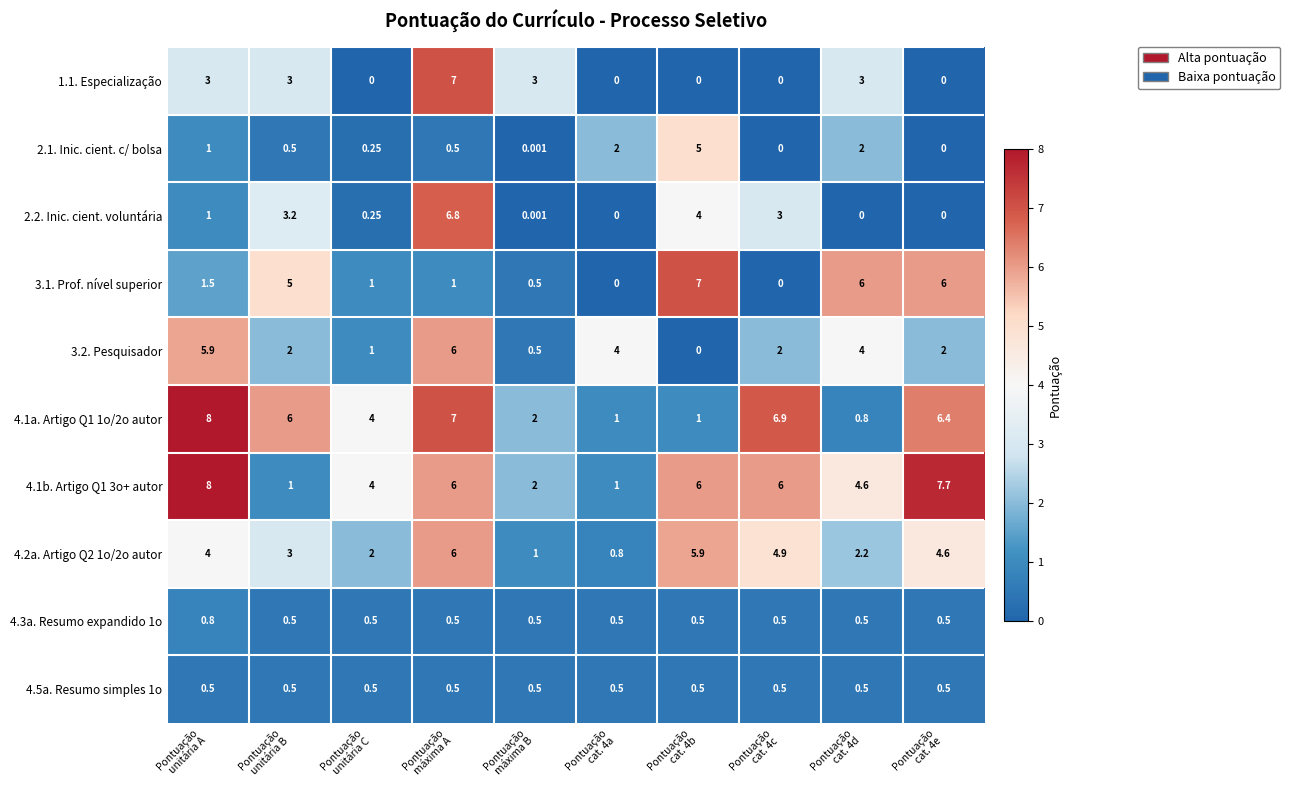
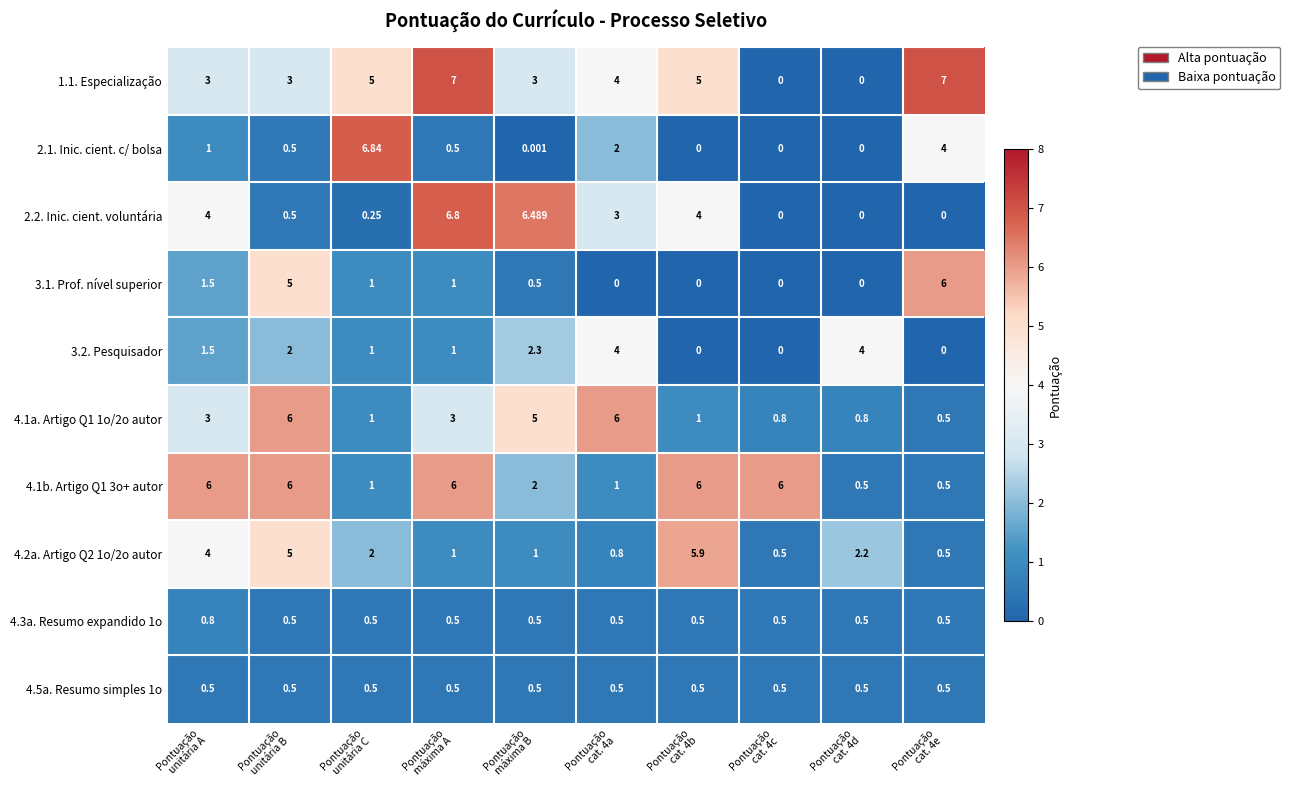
1.1. Especialização, Pontuação unitária C: 0 -> 5
1.1. Especialização, Pontuação cat. 4a: 0 -> 4
1.1. Especialização, Pontuação cat. 4b: 0 -> 5
1.1. Especialização, Pontuação cat. 4d: 3 -> 0
1.1. Especialização, Pontuação cat. 4e: 0 -> 7
2.1. Inic. cient. c/ bolsa, Pontuação unitária C: 0.25 -> 6.84
2.1. Inic. cient. c/ bolsa, Pontuação cat. 4b: 5 -> 0
2.1. Inic. cient. c/ bolsa, Pontuação cat. 4d: 2 -> 0
2.1. Inic. cient. c/ bolsa, Pontuação cat. 4e: 0 -> 4
2.2. Inic. cient. voluntária, Pontuação unitária A: 1 -> 4
2.2. Inic. cient. voluntária, Pontuação unitária B: 3.2 -> 0.5
2.2. Inic. cient. voluntária, Pontuação máxima B: 0.001 -> 6.489
2.2. Inic. cient. voluntária, Pontuação cat. 4a: 0 -> 3
2.2. Inic. cient. voluntária, Pontuação cat. 4c: 3 -> 0
3.1. Prof. nível superior, Pontuação cat. 4b: 7 -> 0
3.1. Prof. nível superior, Pontuação cat. 4d: 6 -> 0
3.2. Pesquisador, Pontuação unitária A: 5.9 -> 1.5
3.2. Pesquisador, Pontuação máxima A: 6 -> 1
3.2. Pesquisador, Pontuação máxima B: 0.5 -> 2.3
3.2. Pesquisador, Pontuação cat. 4c: 2 -> 0
3.2. Pesquisador, Pontuação cat. 4e: 2 -> 0
4.1a. Artigo Q1 1o/2o autor, Pontuação unitária A: 8 -> 3
4.1a. Artigo Q1 1o/2o autor, Pontuação unitária C: 4 -> 1
4.1a. Artigo Q1 1o/2o autor, Pontuação máxima A: 7 -> 3
4.1a. Artigo Q1 1o/2o autor, Pontuação máxima B: 2 -> 5
4.1a. Artigo Q1 1o/2o autor, Pontuação cat. 4a: 1 -> 6
4.1a. Artigo Q1 1o/2o autor, Pontuação cat. 4c: 6.9 -> 0.8
4.1a. Artigo Q1 1o/2o autor, Pontuação cat. 4e: 6.4 -> 0.5
4.1b. Artigo Q1 3o+ autor, Pontuação unitária A: 8 -> 6
4.1b. Artigo Q1 3o+ autor, Pontuação unitária B: 1 -> 6
4.1b. Artigo Q1 3o+ autor, Pontuação unitária C: 4 -> 1
4.1b. Artigo Q1 3o+ autor, Pontuação cat. 4d: 4.6 -> 0.5
4.1b. Artigo Q1 3o+ autor, Pontuação cat. 4e: 7.7 -> 0.5
4.2a. Artigo Q2 1o/2o autor, Pontuação unitária B: 3 -> 5
4.2a. Artigo Q2 1o/2o autor, Pontuação máxima A: 6 -> 1
4.2a. Artigo Q2 1o/2o autor, Pontuação cat. 4c: 4.9 -> 0.5
4.2a. Artigo Q2 1o/2o autor, Pontuação cat. 4e: 4.6 -> 0.5
